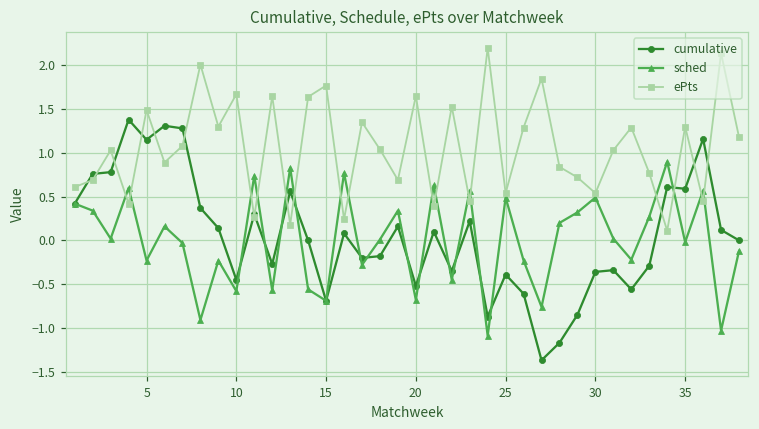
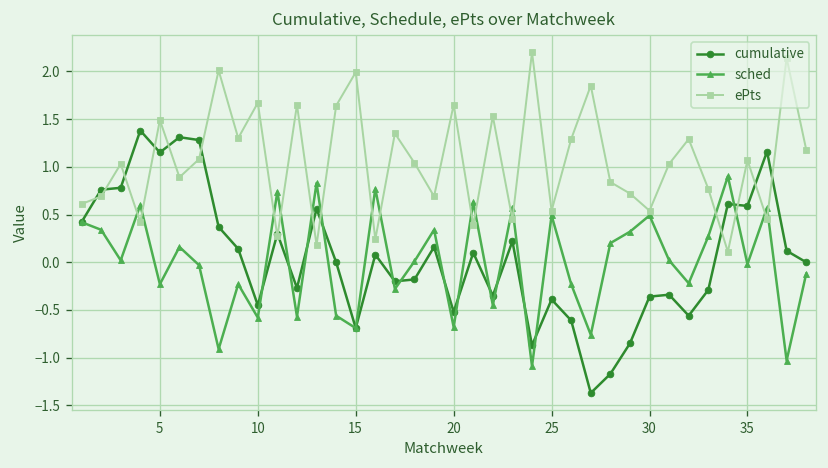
ePts, 15: 1.8 -> 2.0
ePts, 35: 1.3 -> 1.1
